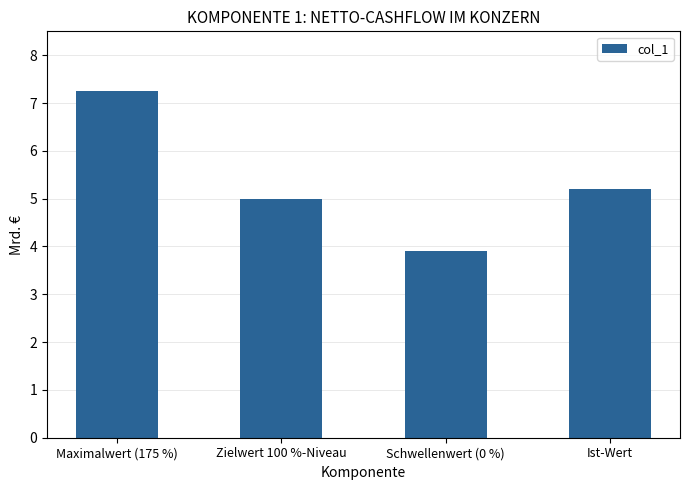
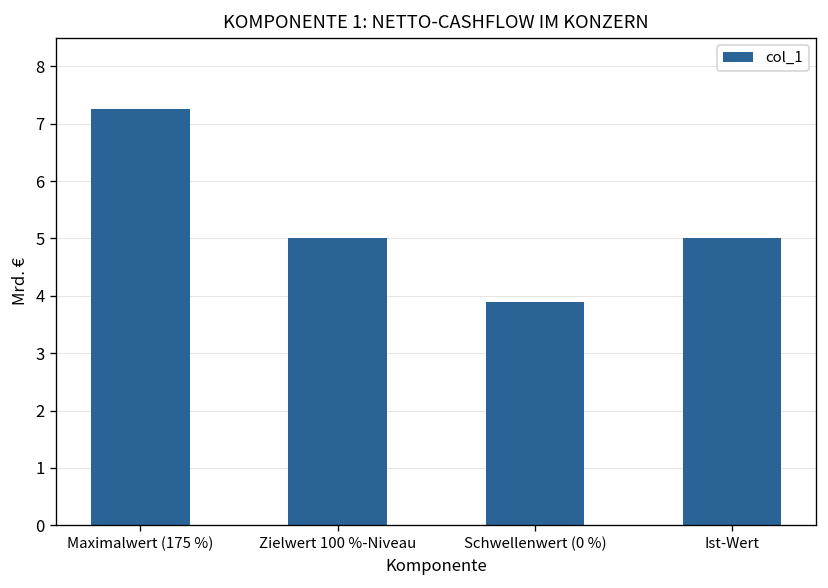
Ist-Wert: 5.2 -> 5.0
